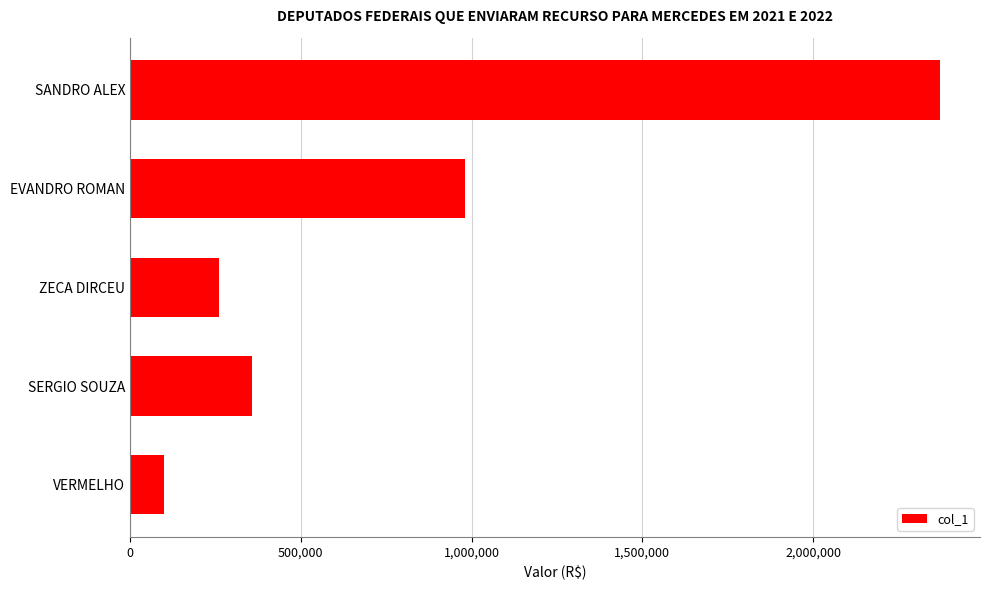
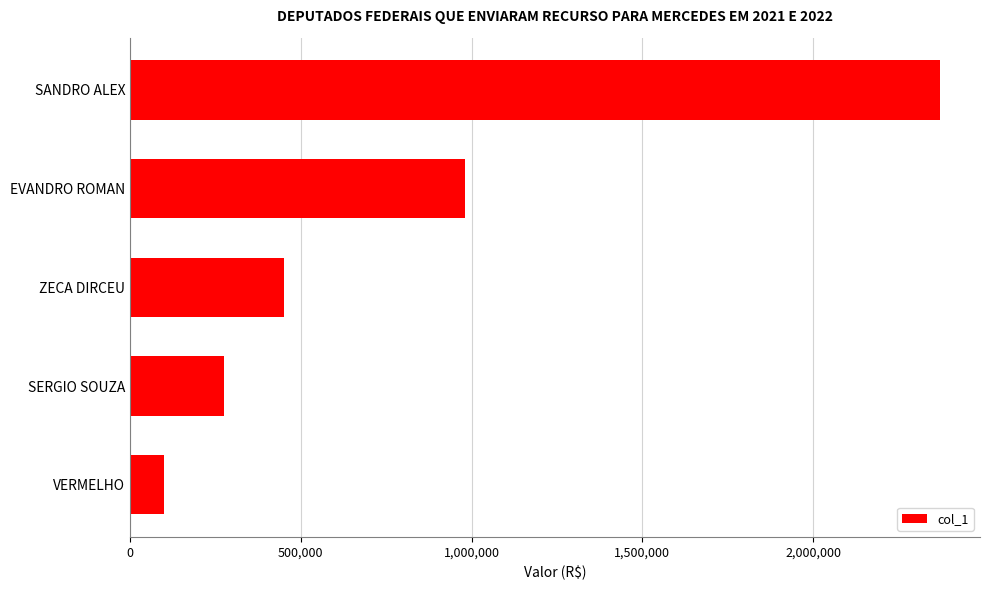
ZECA DIRCEU: 260,000 -> 450,000
SERGIO SOUZA: 360,000 -> 270,000
